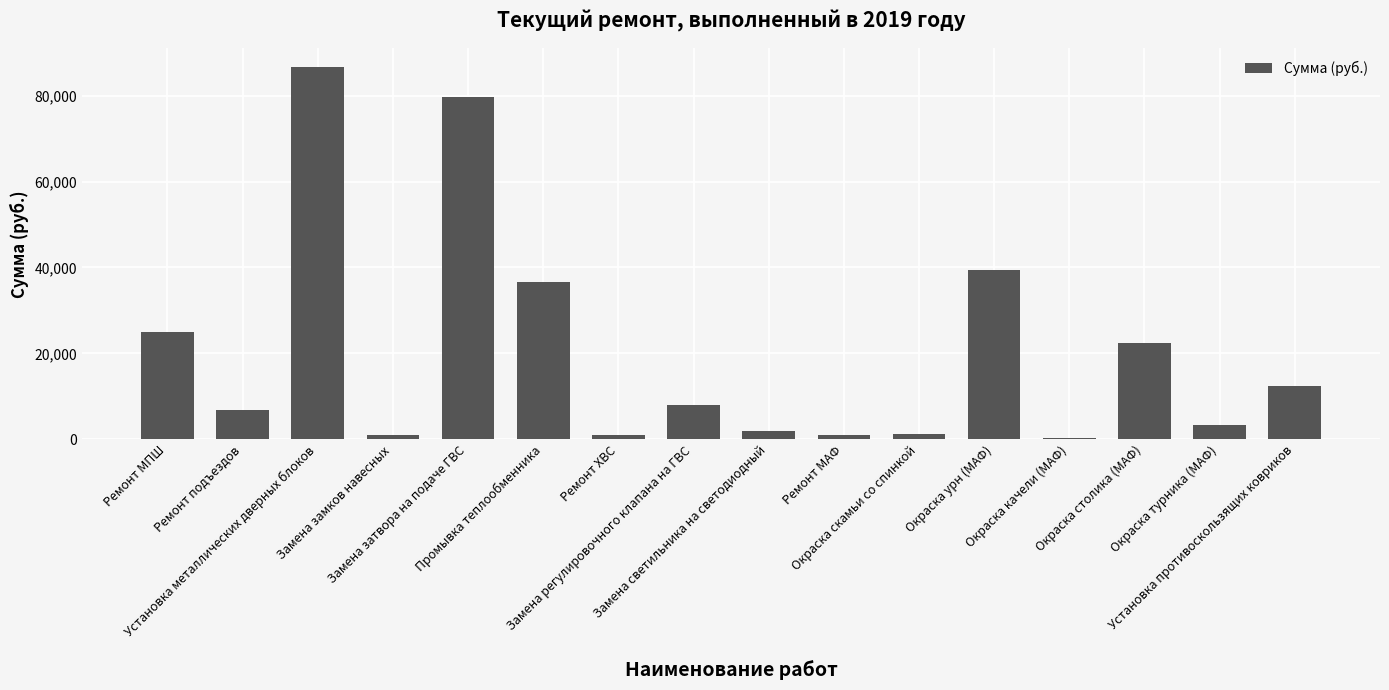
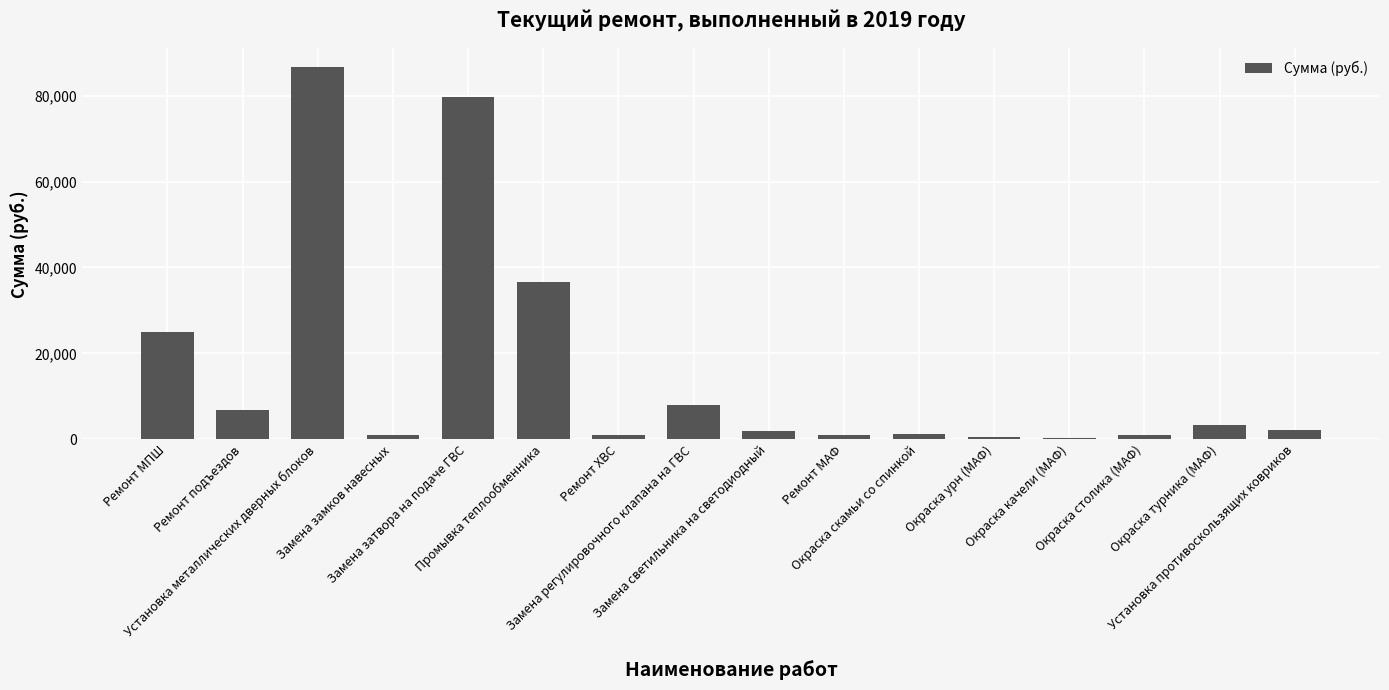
Окраска урн (МАФ): 39,000 -> 0
Окраска столика (МАФ): 22,000 -> 1,000
Установка противоскользящих ковриков: 12,000 -> 2,000
